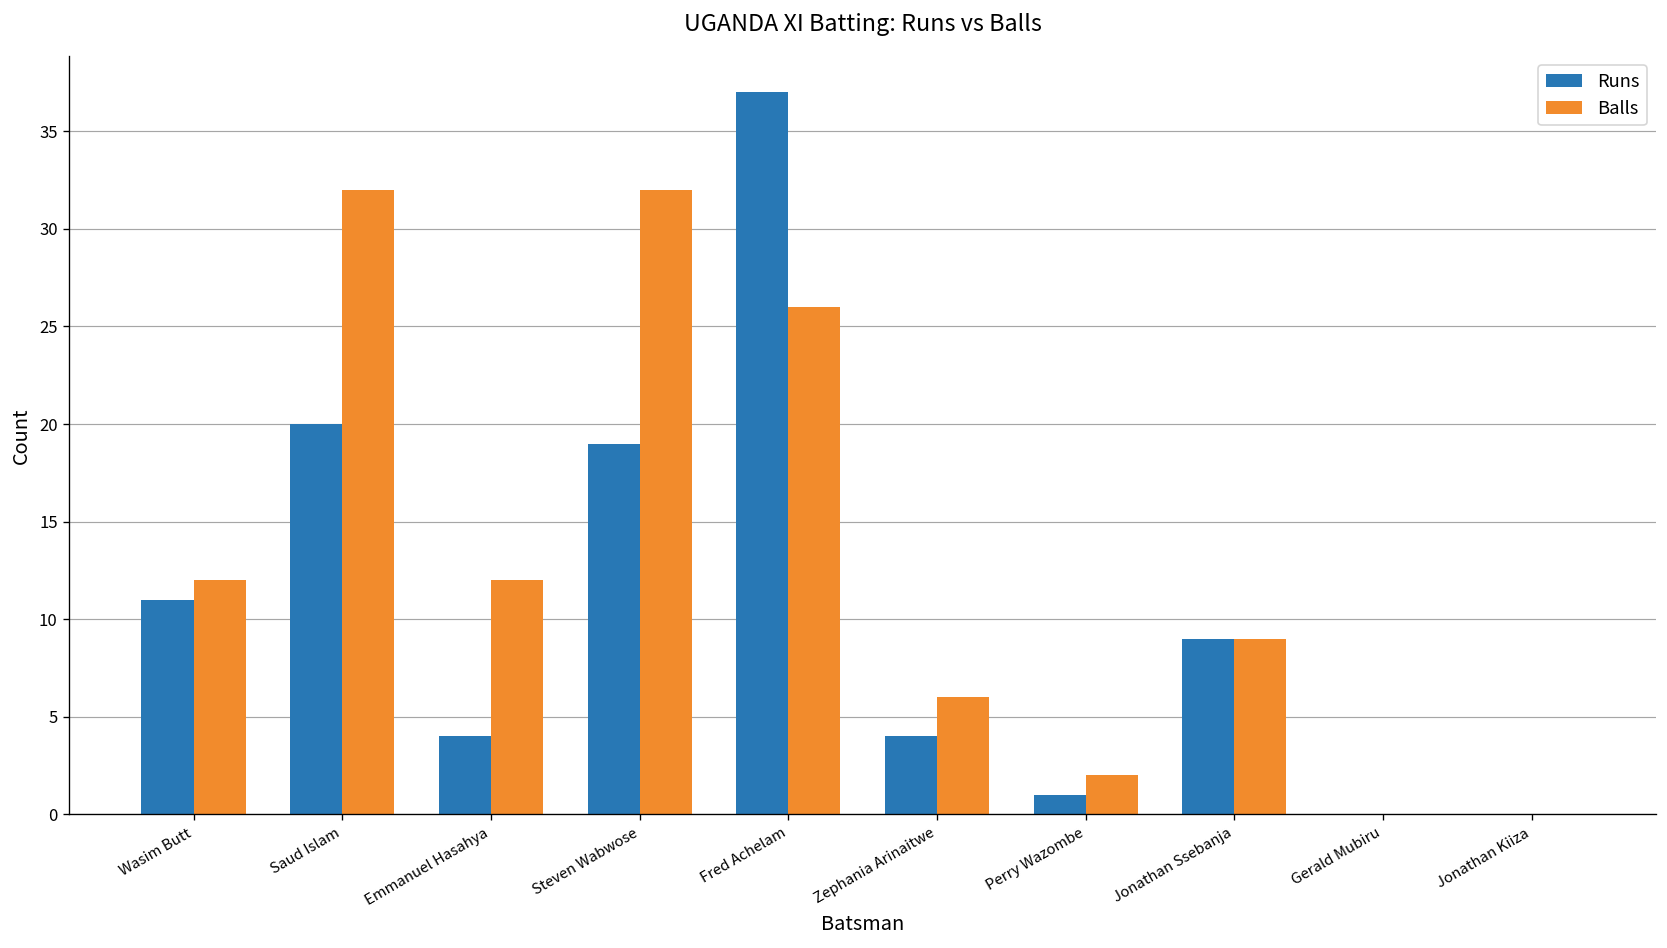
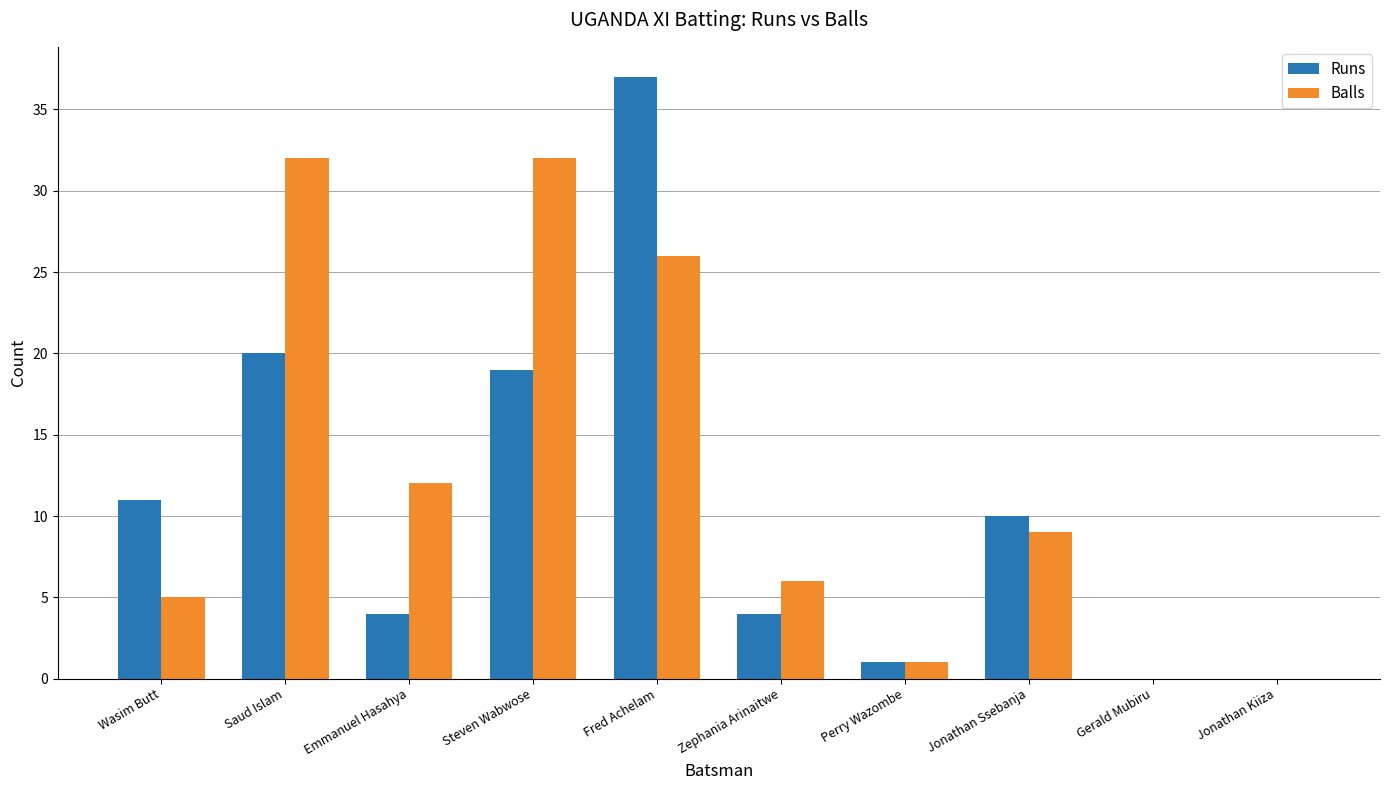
Balls, Wasim Butt: 12 -> 5
Balls, Perry Wazombe: 2 -> 1
Runs, Jonathan Ssebanja: 9 -> 10
